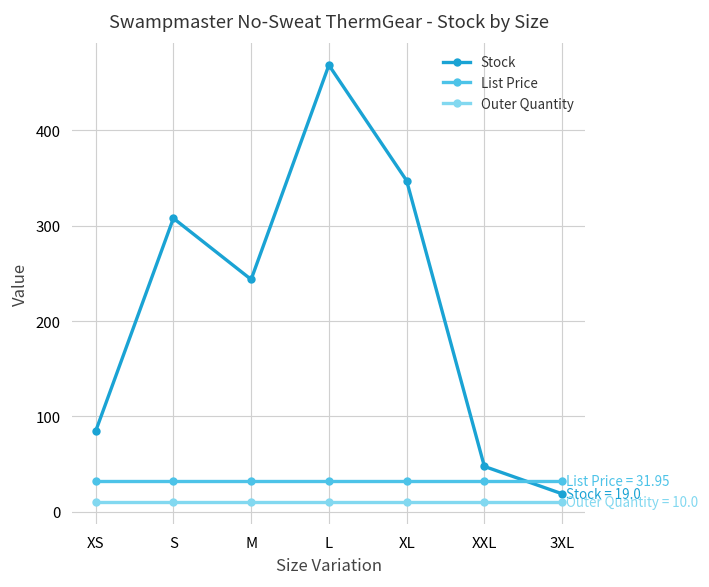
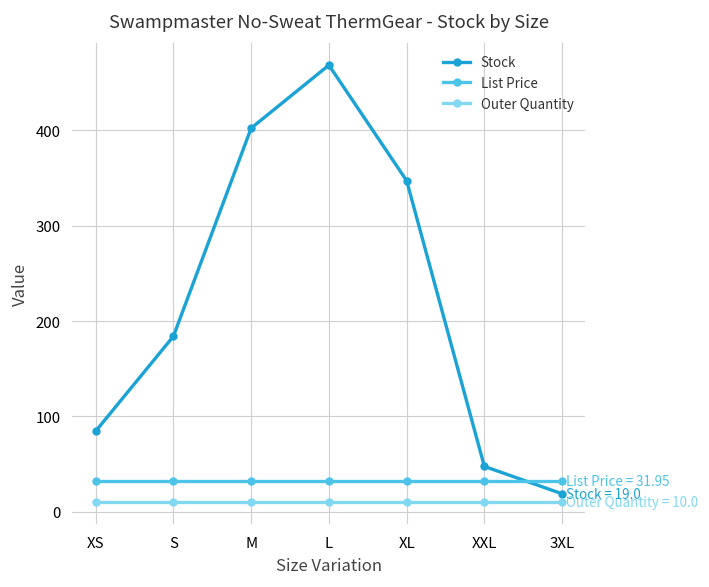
Stock, S: 310 -> 180
Stock, M: 240 -> 400
